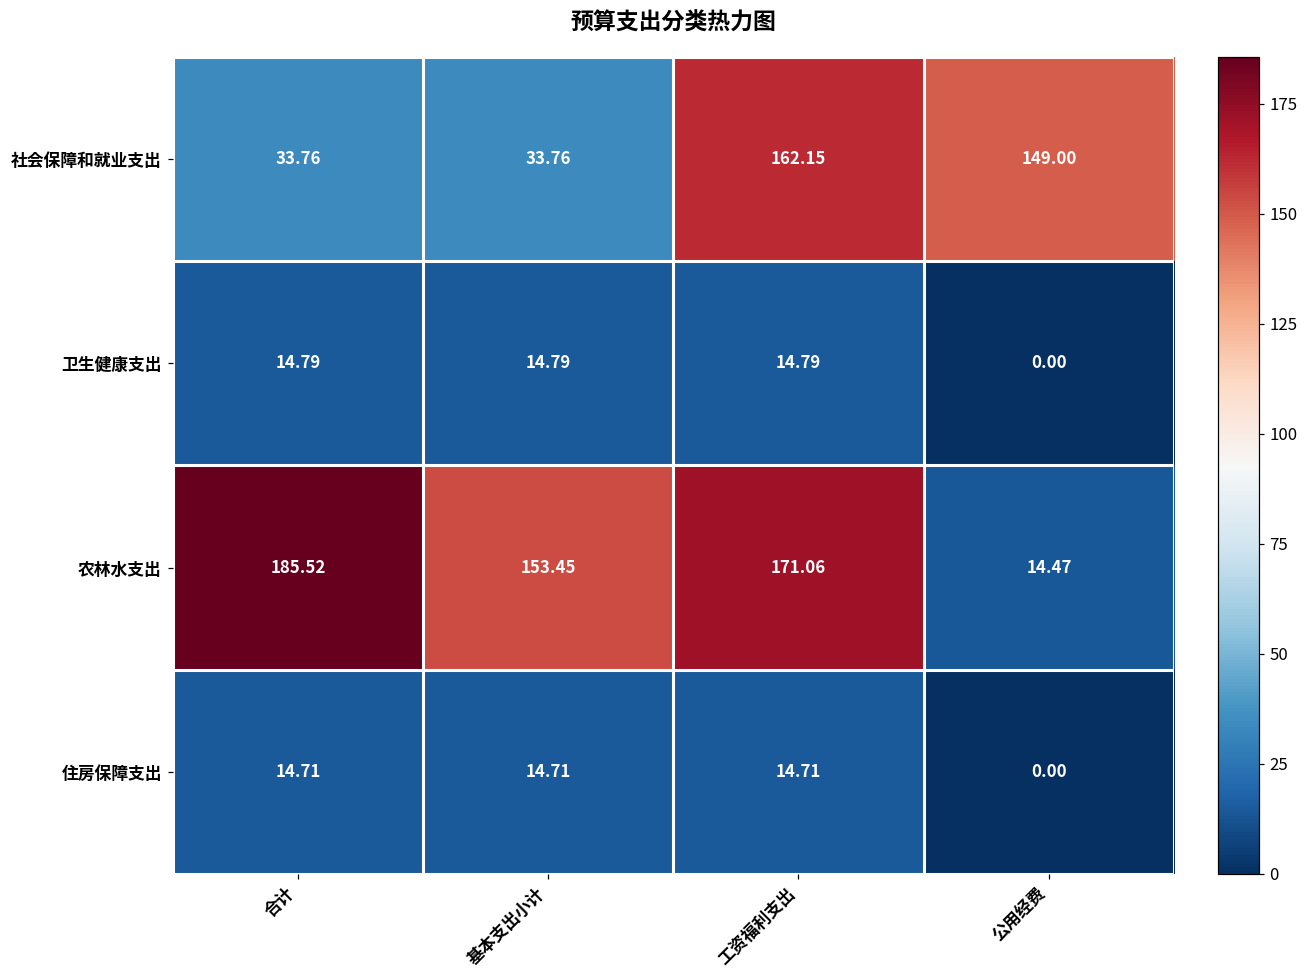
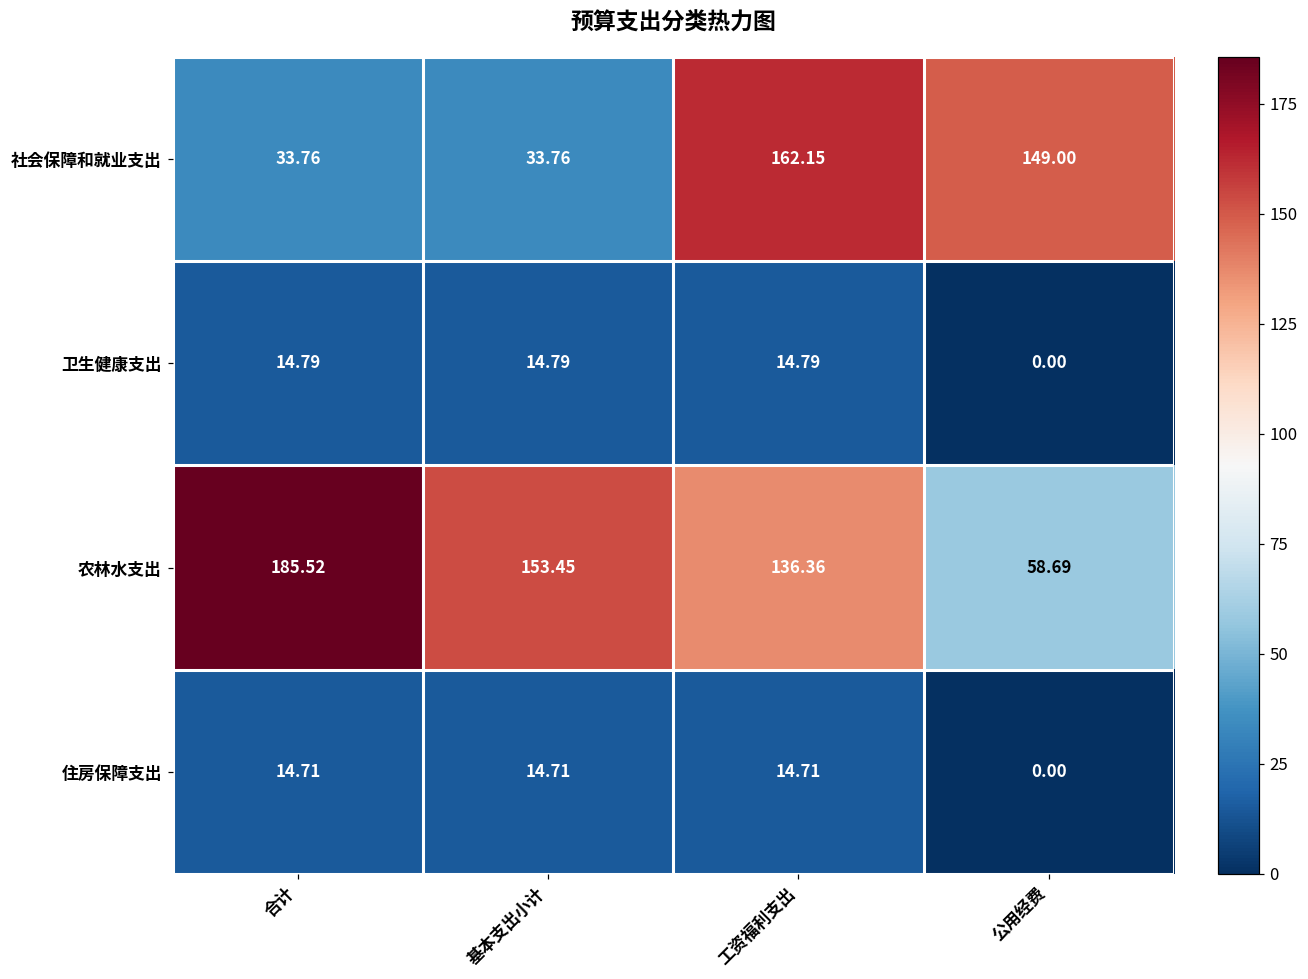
农林水支出, 工资福利支出: 171.06 -> 136.36
农林水支出, 公用经费: 14.47 -> 58.69
